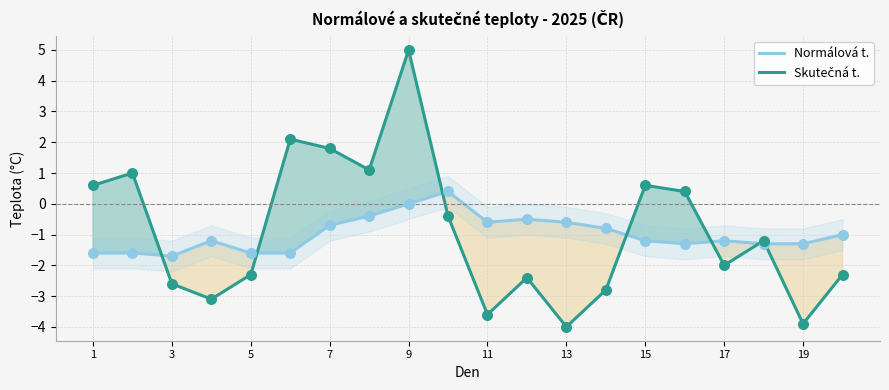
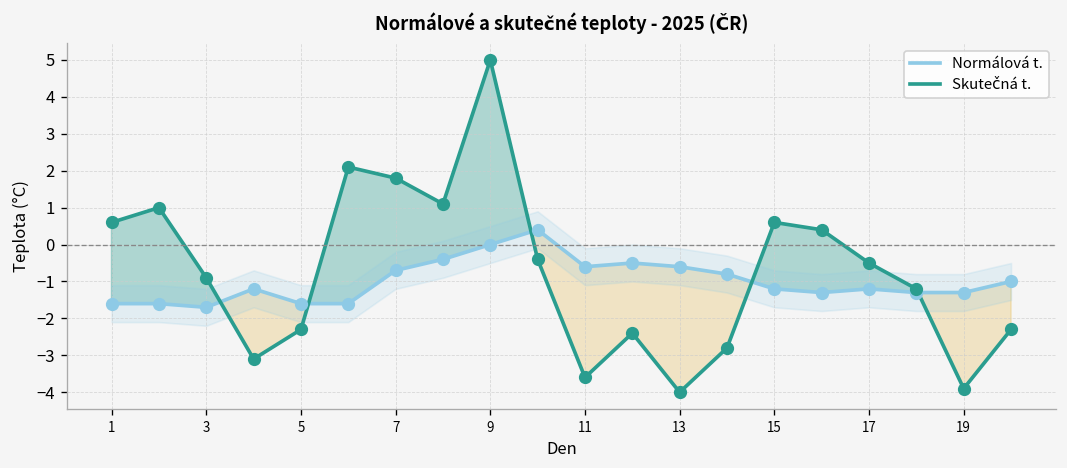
Skutečná t., 3: -2.6 -> -0.9
Skutečná t., 17: -2.0 -> -0.5
